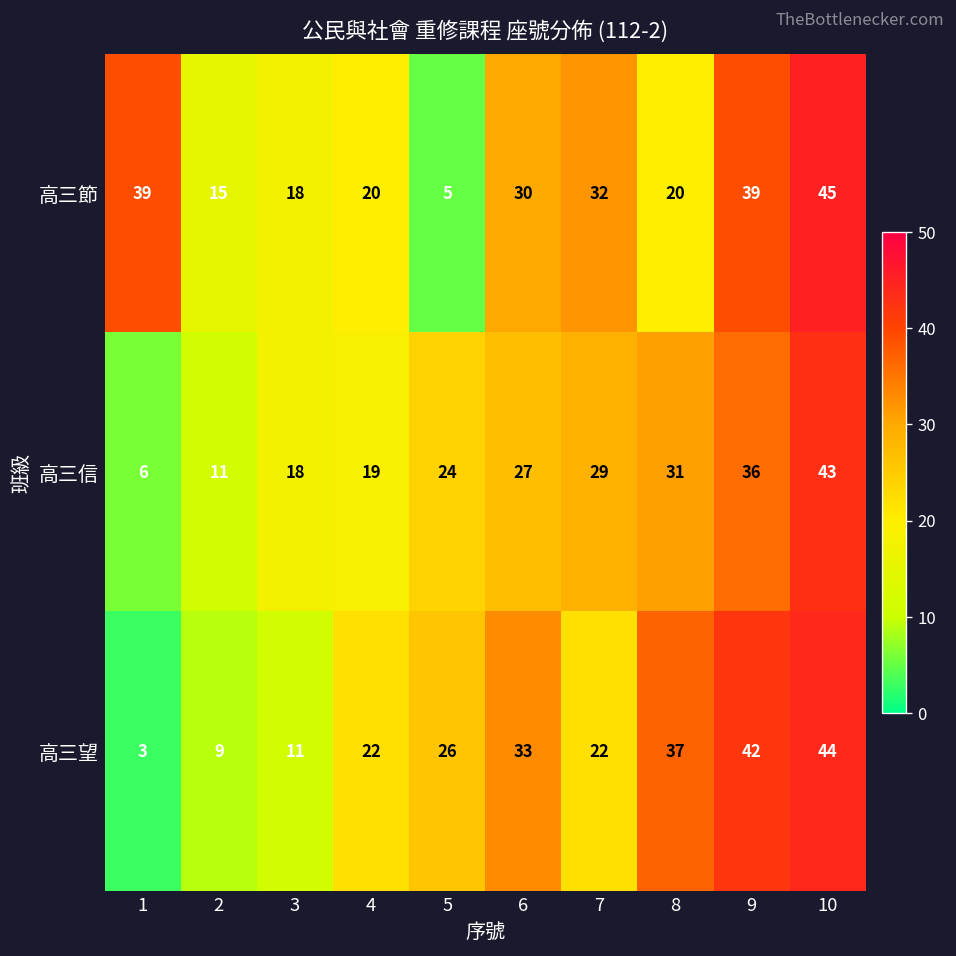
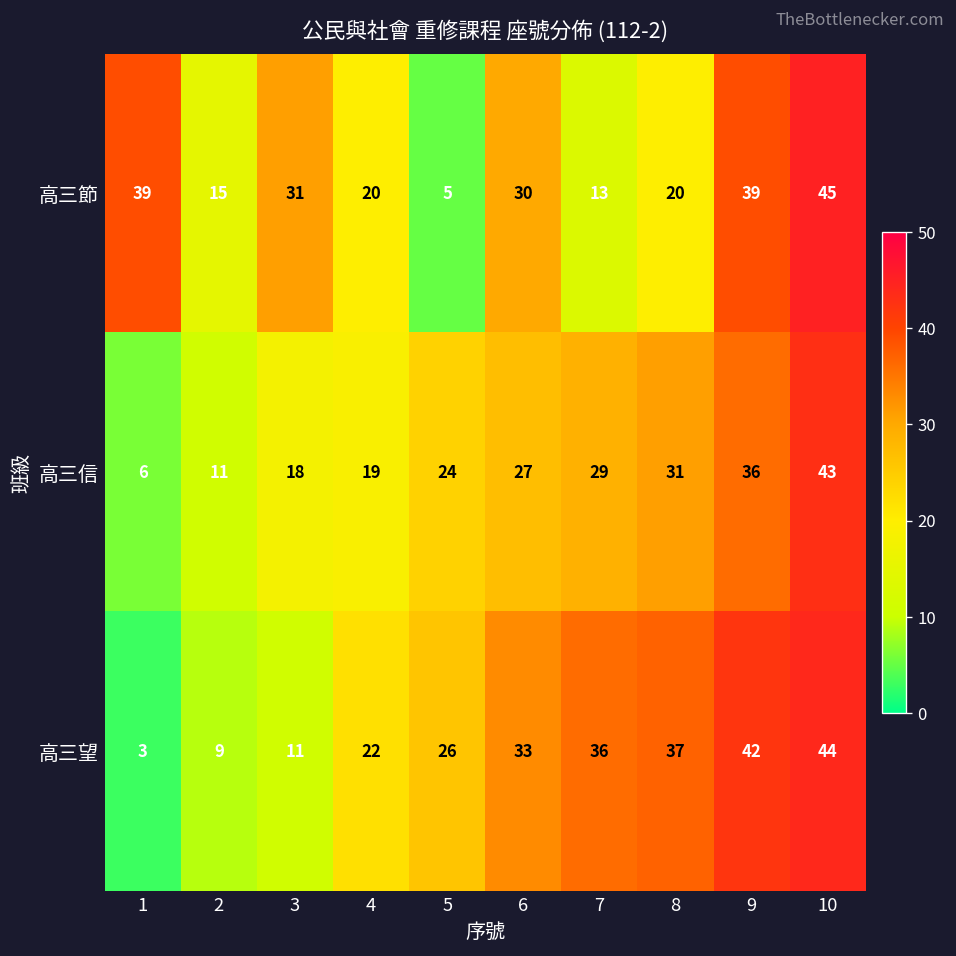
高三節, 3: 18 -> 31
高三節, 7: 32 -> 13
高三望, 7: 22 -> 36
